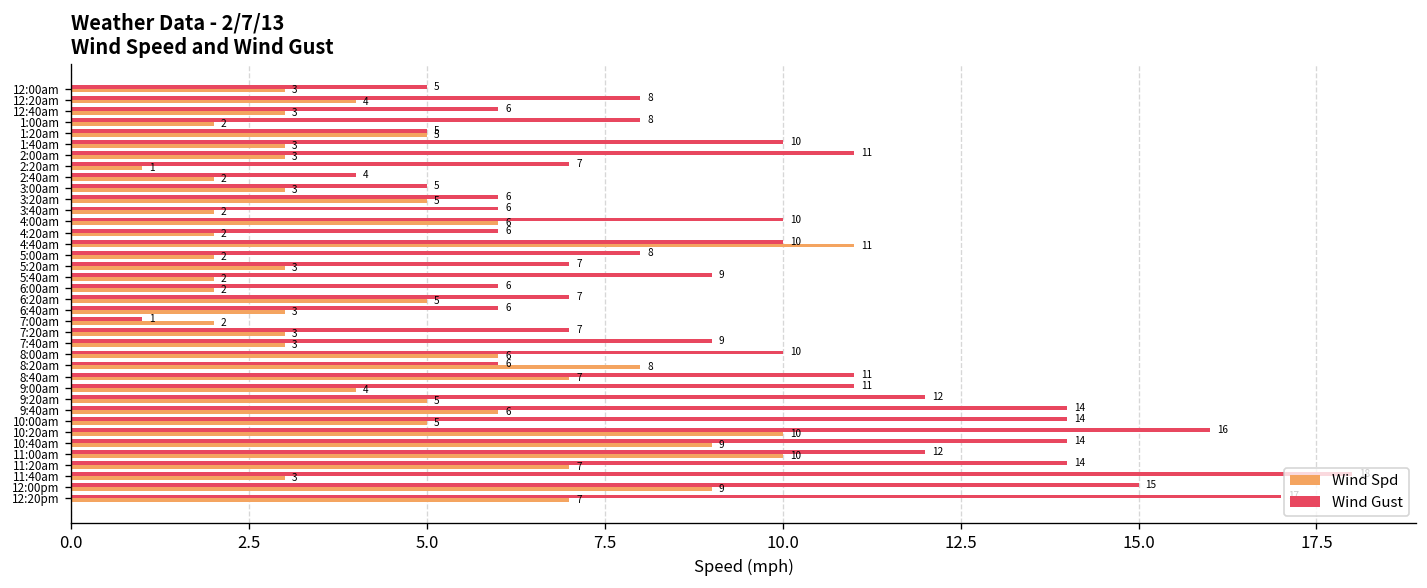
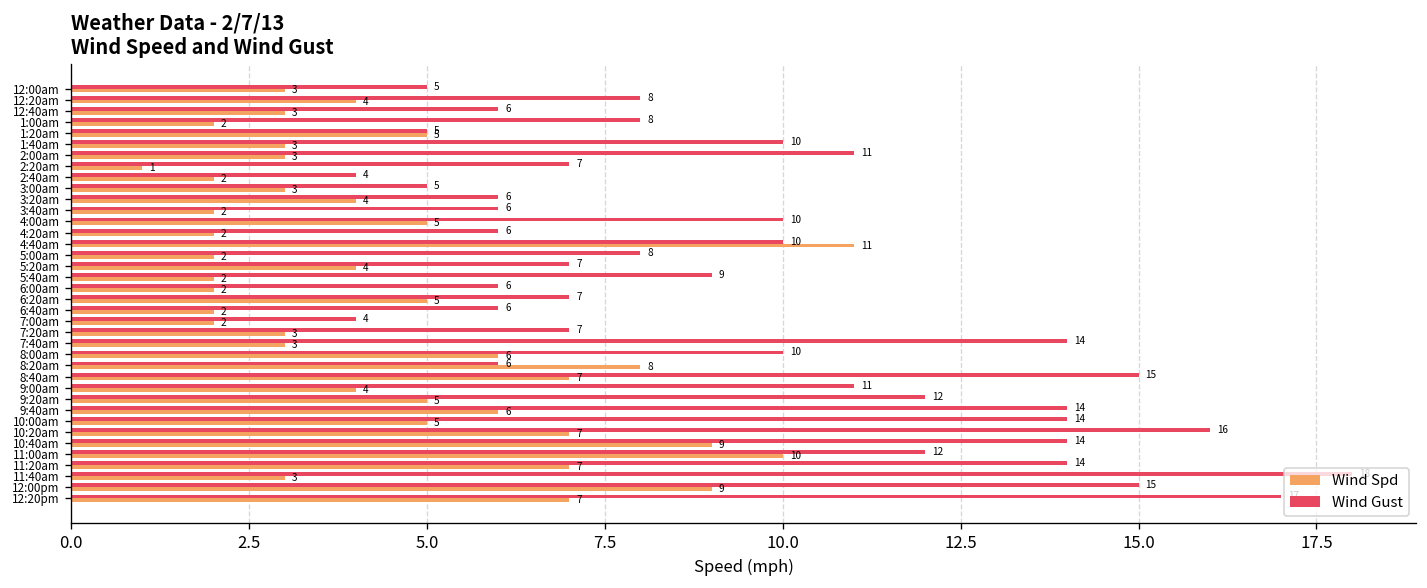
Wind Spd, 3:20am: 5 -> 4
Wind Spd, 4:00am: 6 -> 5
Wind Spd, 5:20am: 3 -> 4
Wind Spd, 6:40am: 3 -> 2
Wind Gust, 7:00am: 1 -> 4
Wind Gust, 7:40am: 9 -> 14
Wind Gust, 8:40am: 11 -> 15
Wind Spd, 10:20am: 10 -> 7
